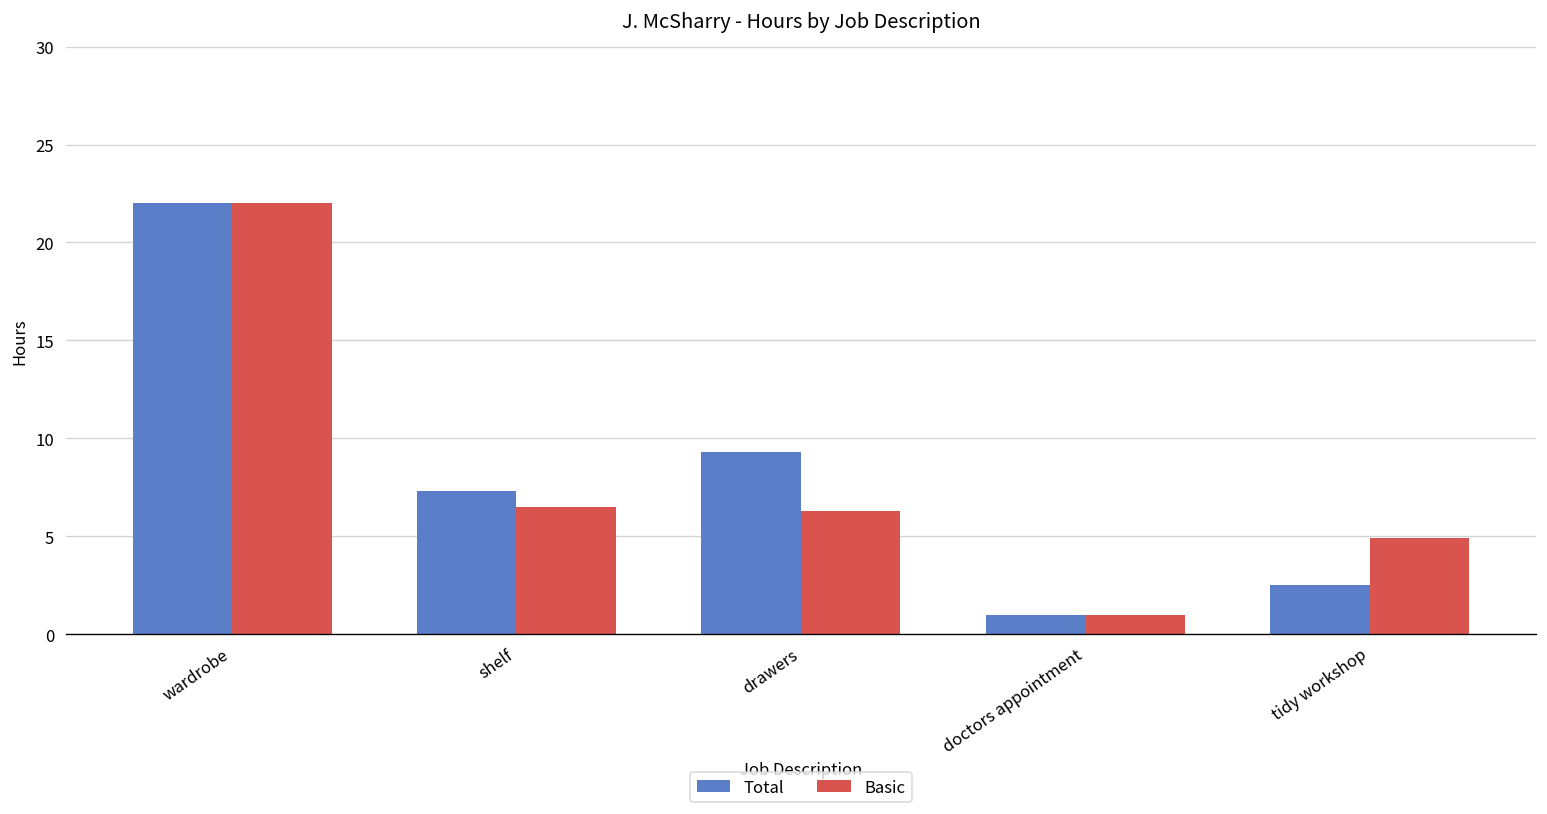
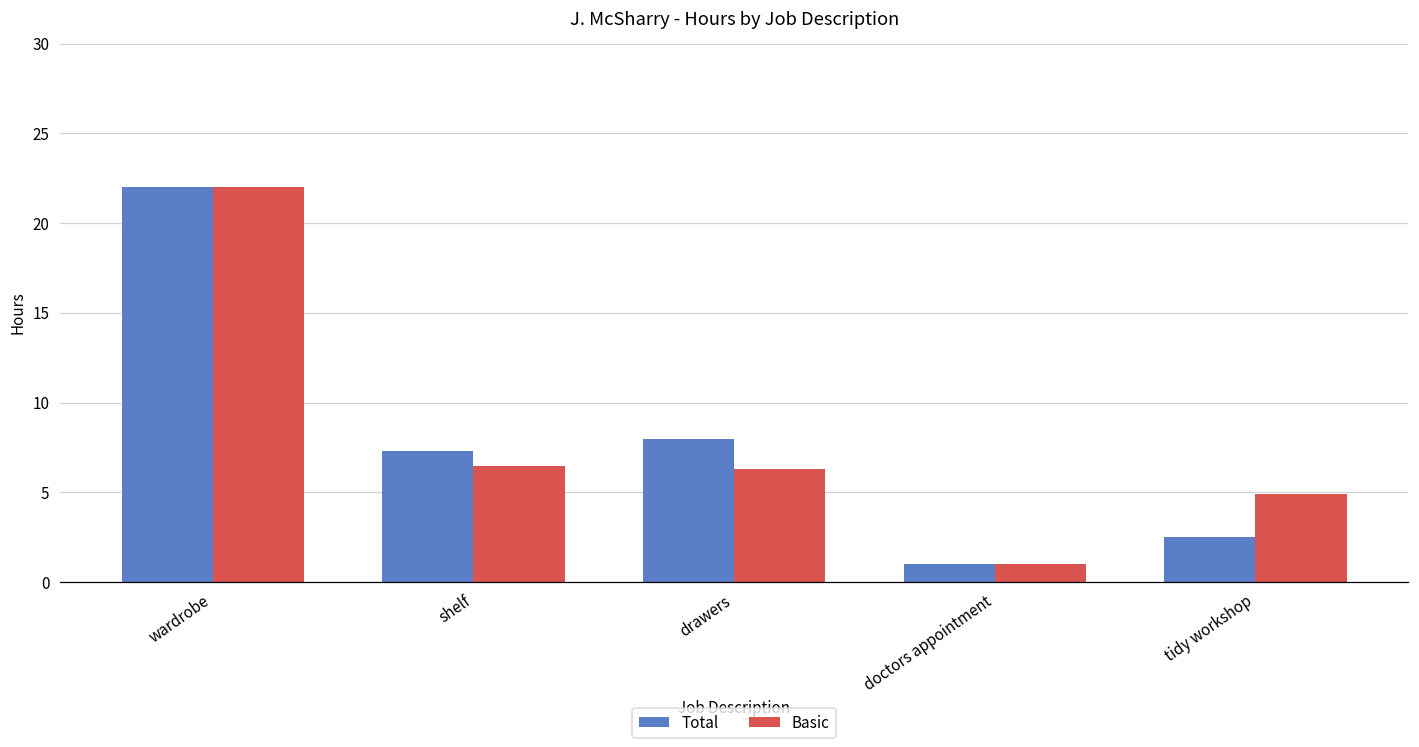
Total, drawers: 9.3 -> 8.0
